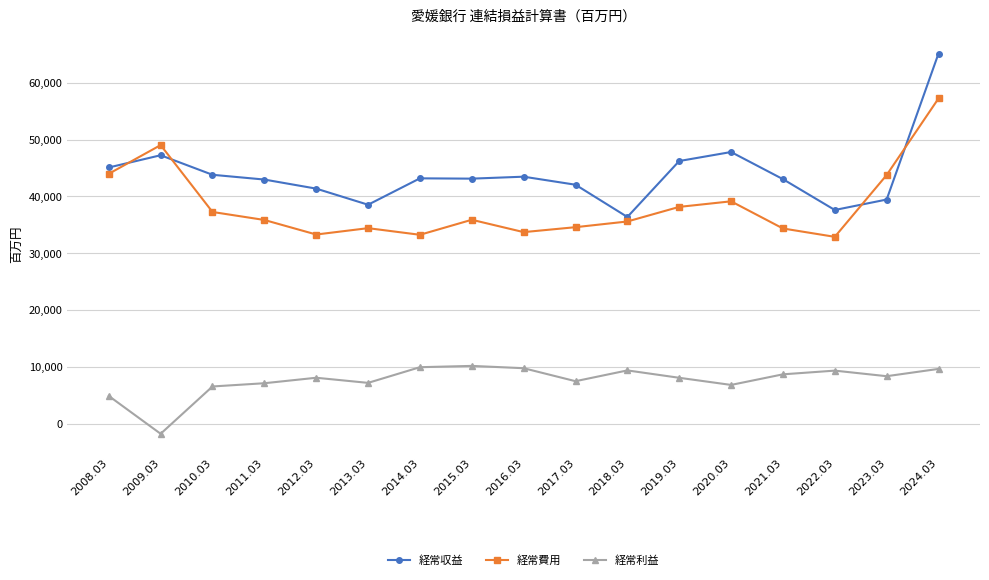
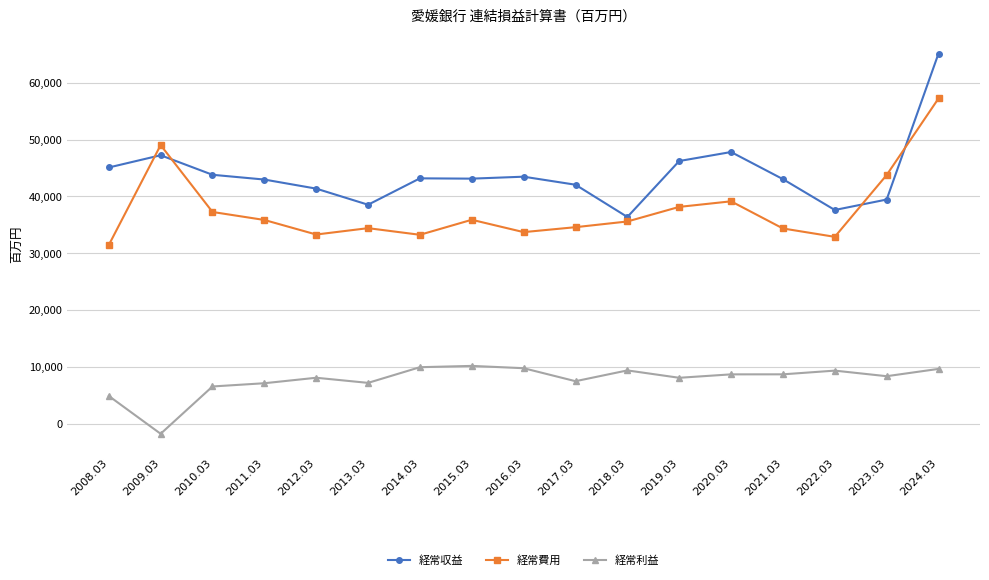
経常費用, 2008.03: 44,000 -> 31,000
経常利益, 2020.03: 7,000 -> 9,000
